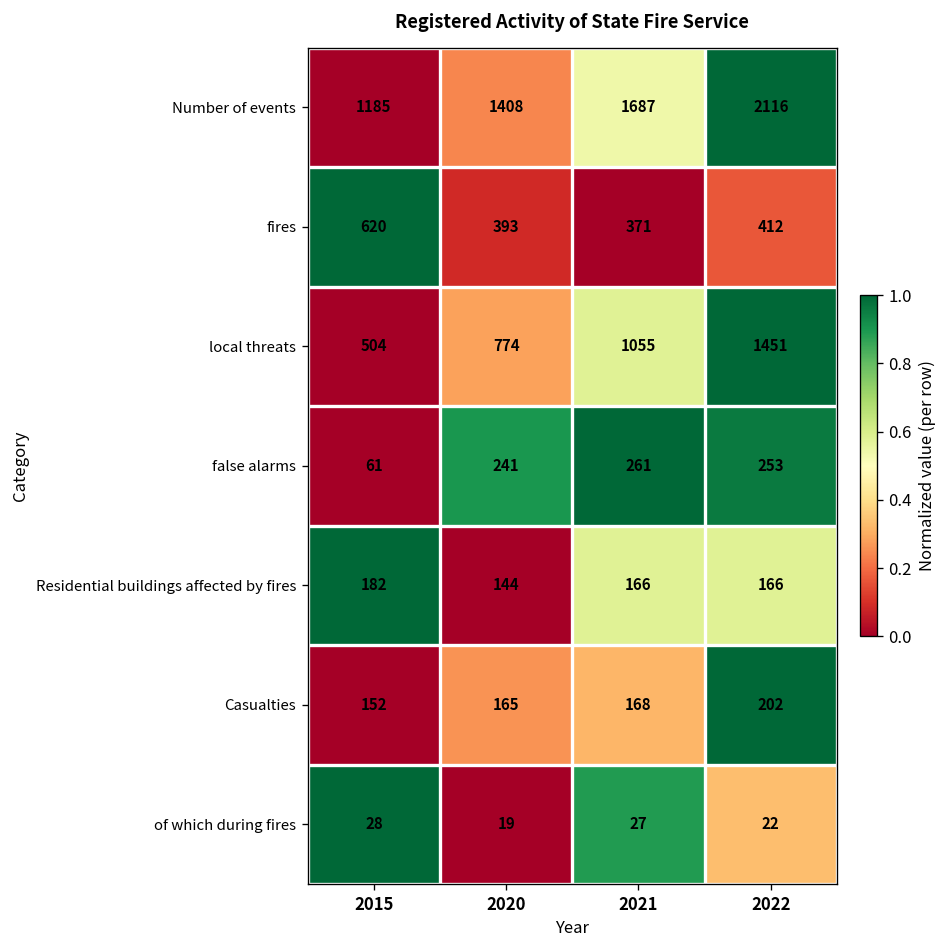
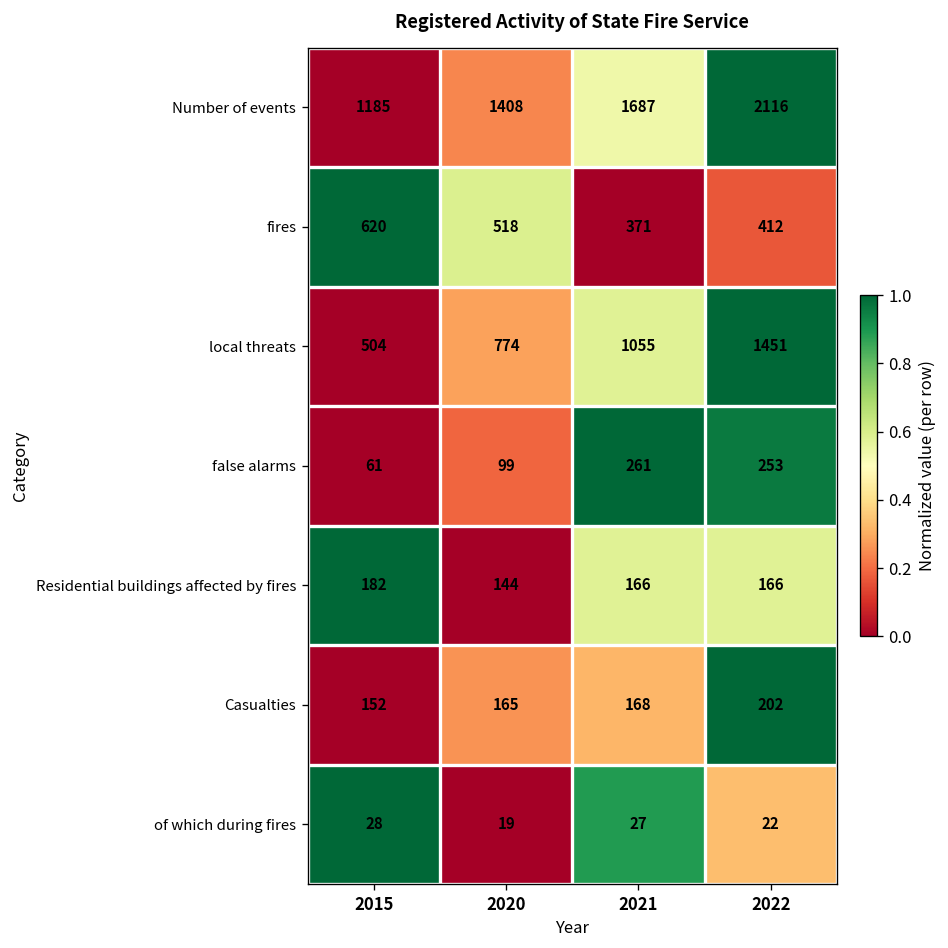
fires, 2020: 393 -> 518
false alarms, 2020: 241 -> 99
